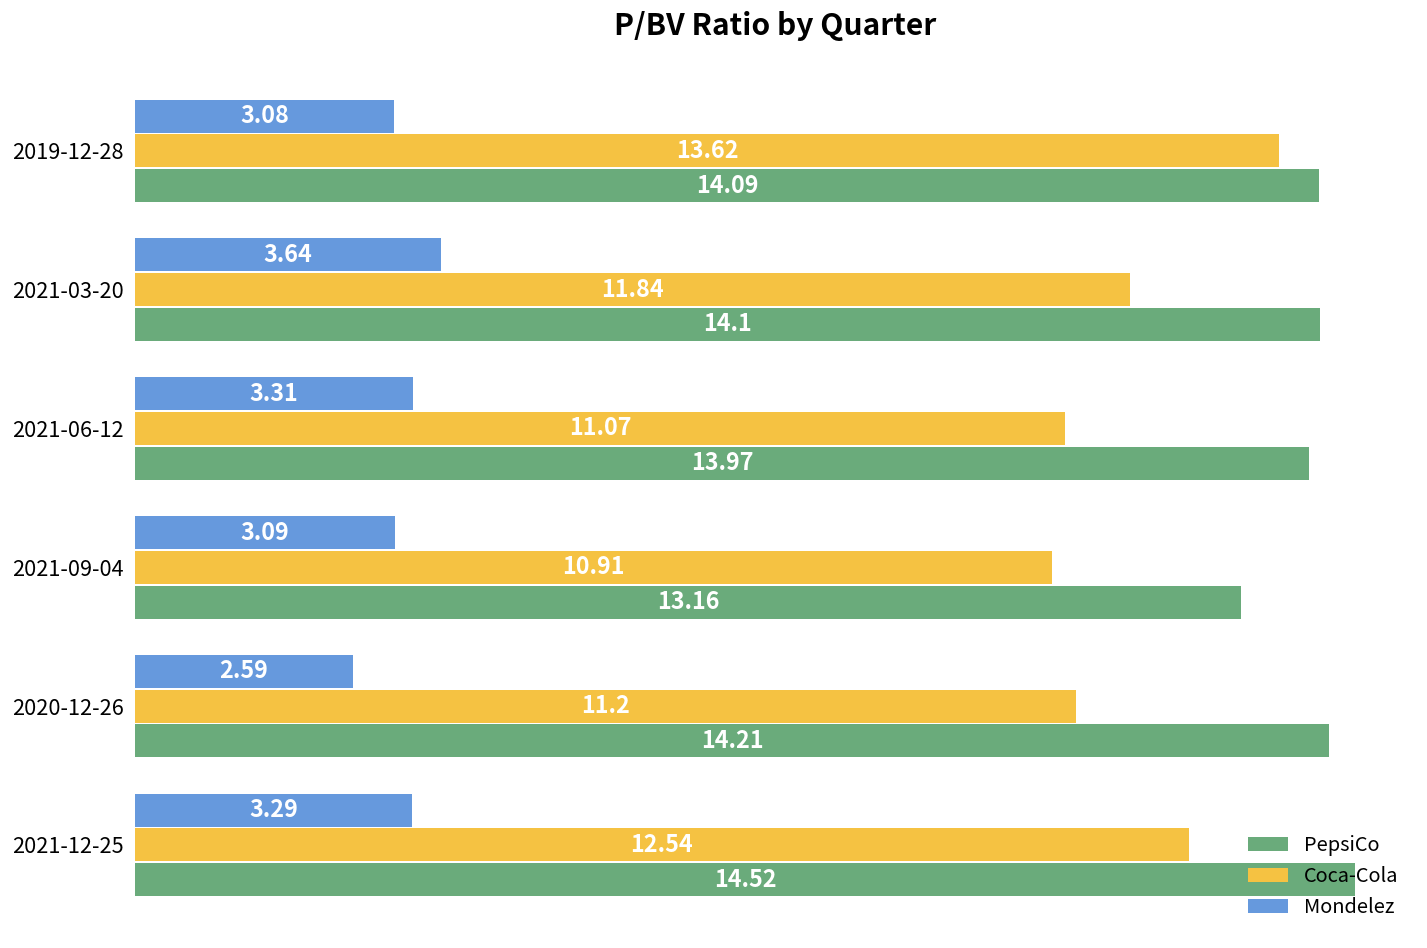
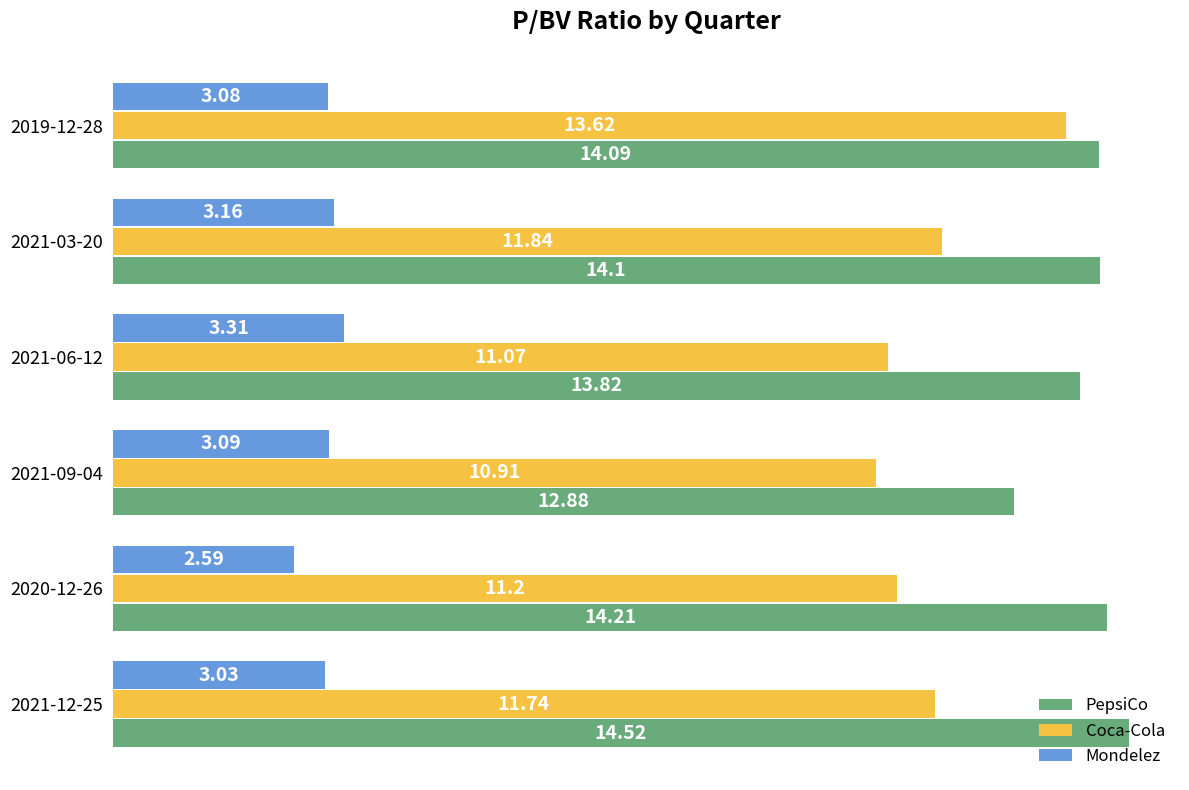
Mondelez, 2021-03-20: 3.64 -> 3.16
PepsiCo, 2021-06-12: 13.97 -> 13.82
PepsiCo, 2021-09-04: 13.16 -> 12.88
Mondelez, 2021-12-25: 3.29 -> 3.03
Coca-Cola, 2021-12-25: 12.54 -> 11.74
